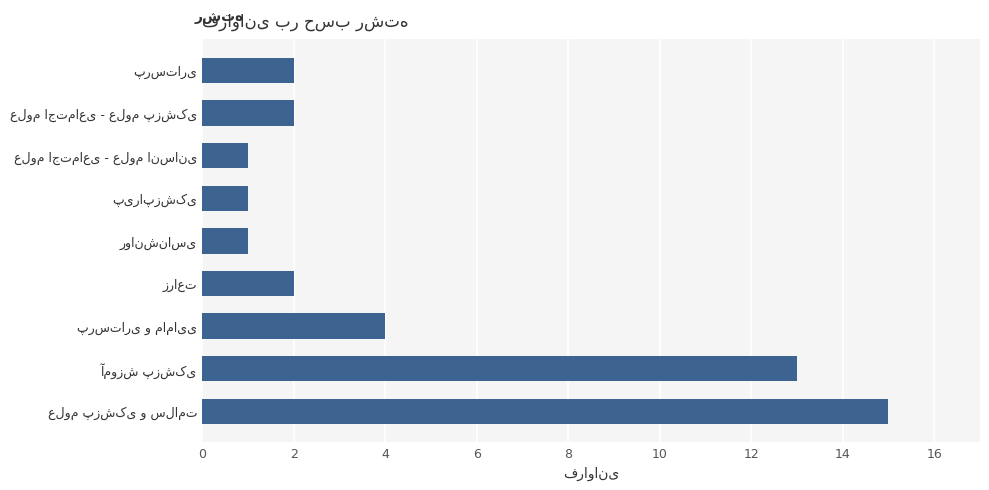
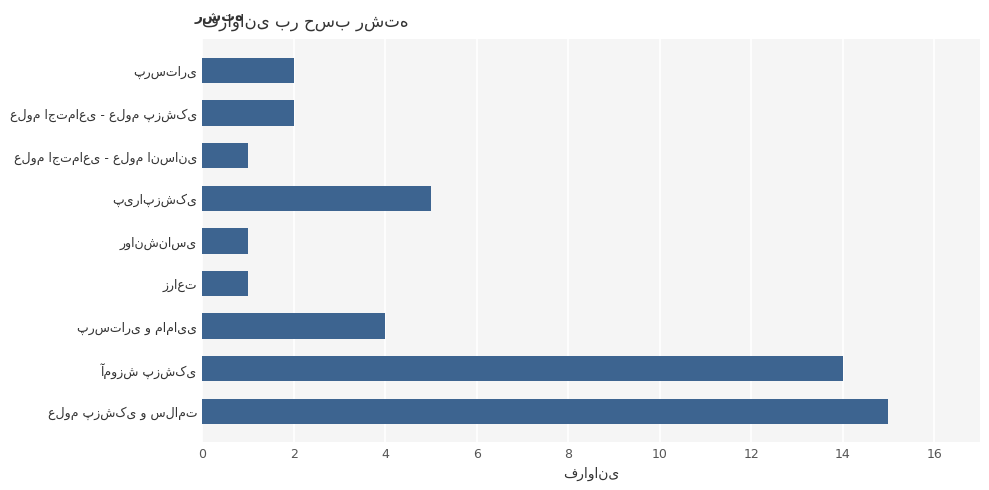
پیراپزشکی: 1 -> 5
زراعت: 2 -> 1
آموزش پزشکی: 13 -> 14
